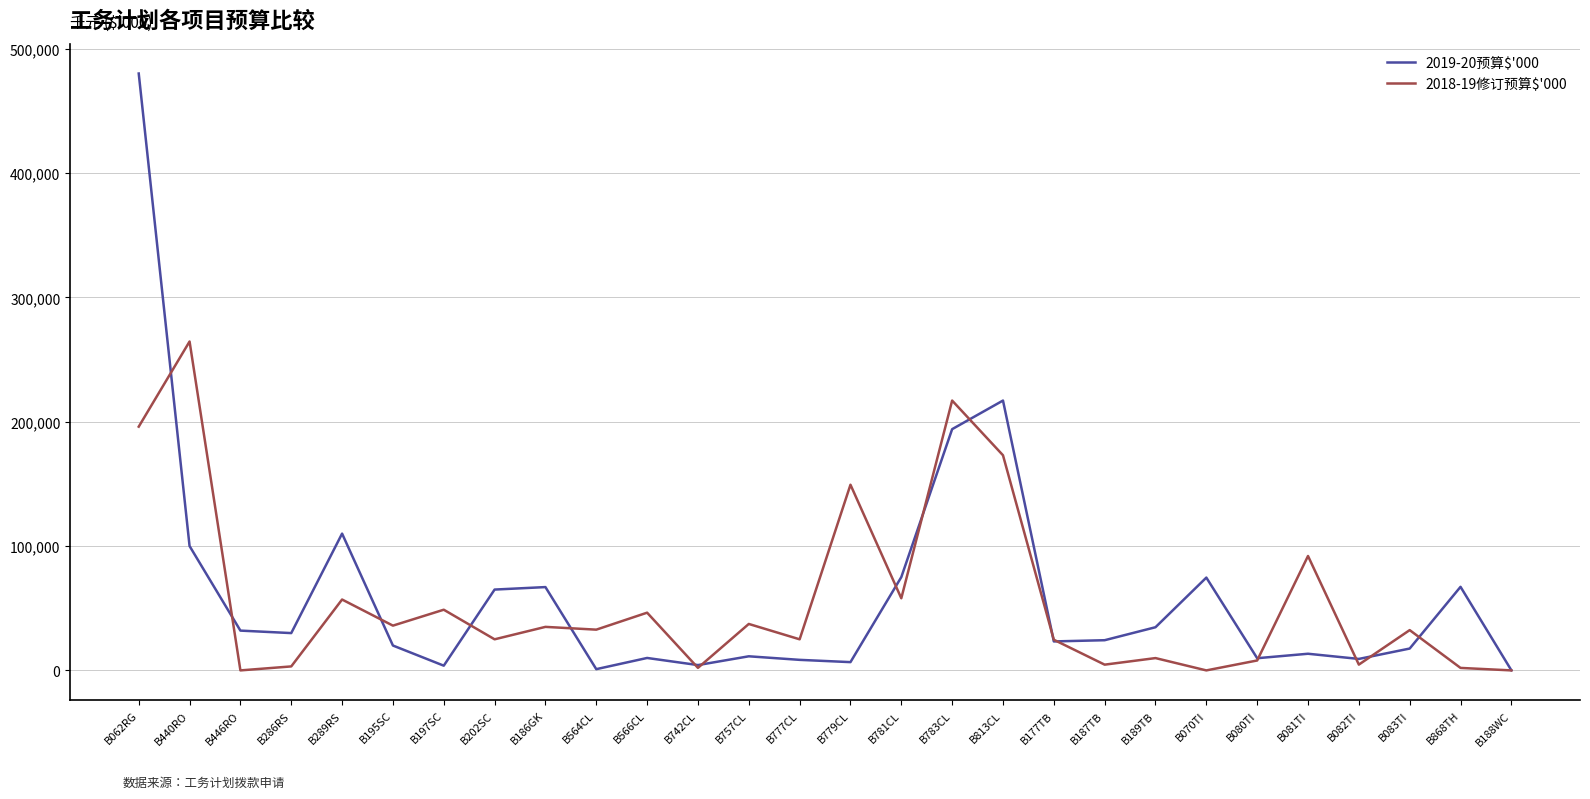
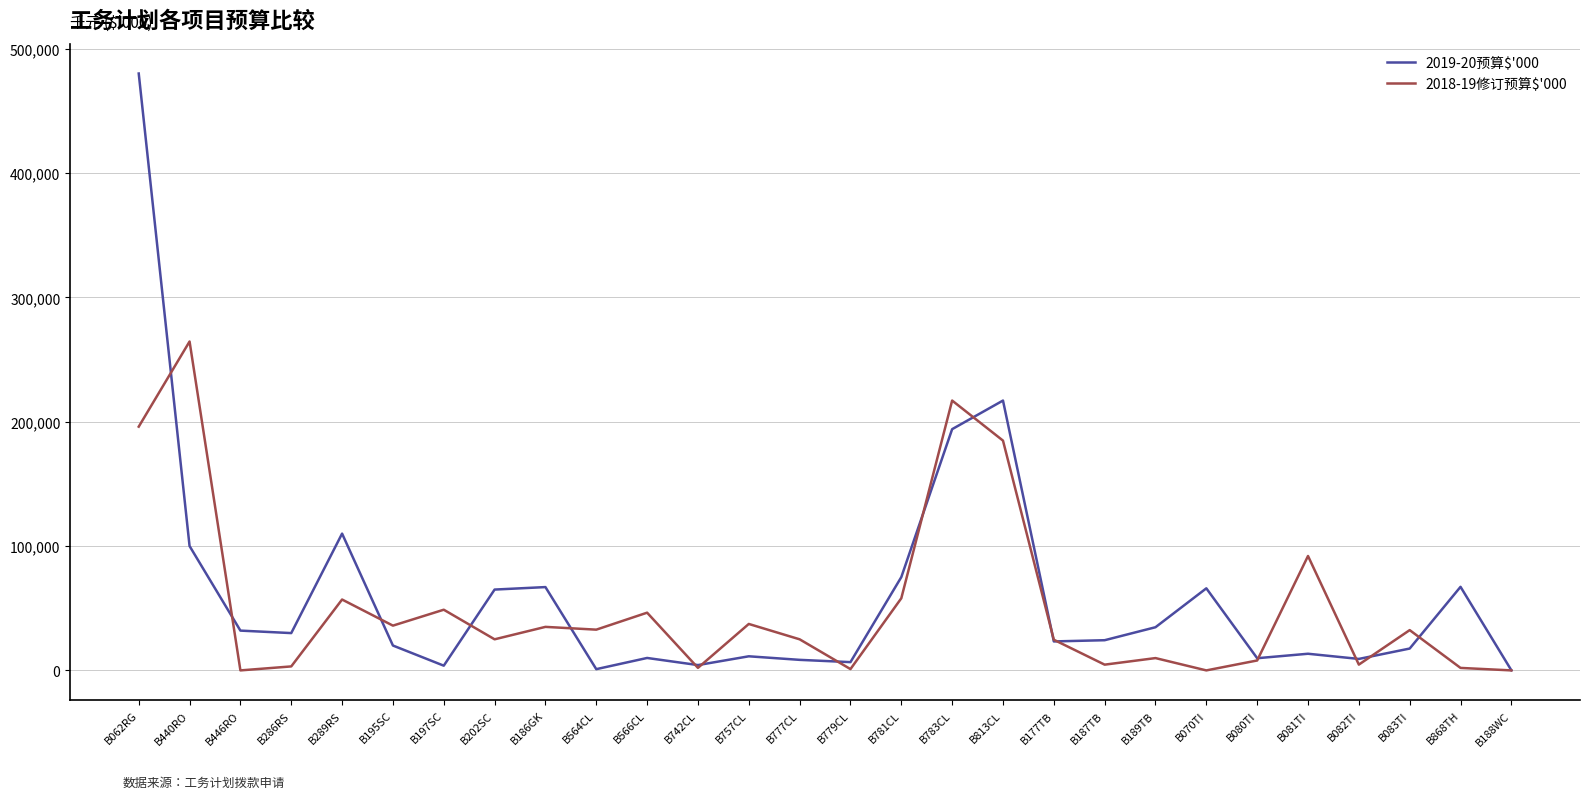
2018-19修订预算$'000, B779CL: 149,000 -> 1,000
2018-19修订预算$'000, B813CL: 173,000 -> 185,000
2019-20预算$'000, B070TI: 75,000 -> 66,000
